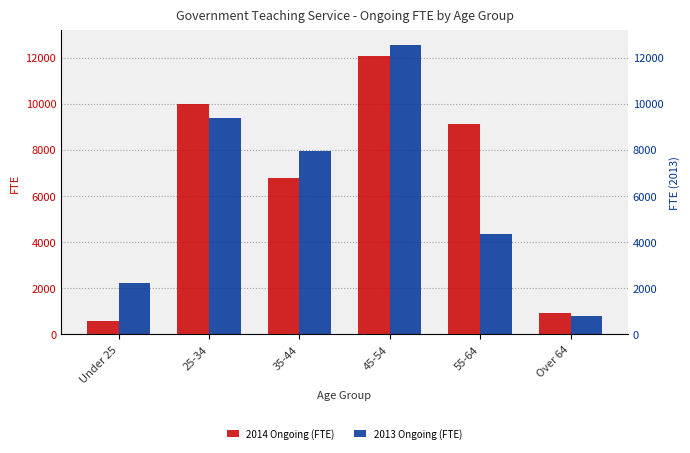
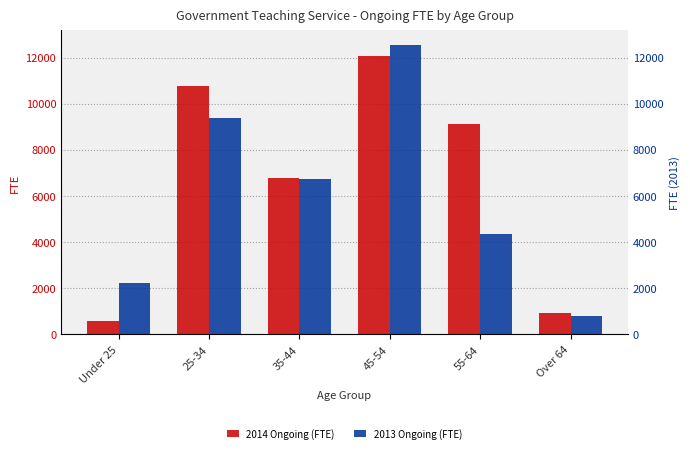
2014 Ongoing (FTE), 25-34: 10000 -> 10800
2013 Ongoing (FTE), 35-44: 7900 -> 6700
